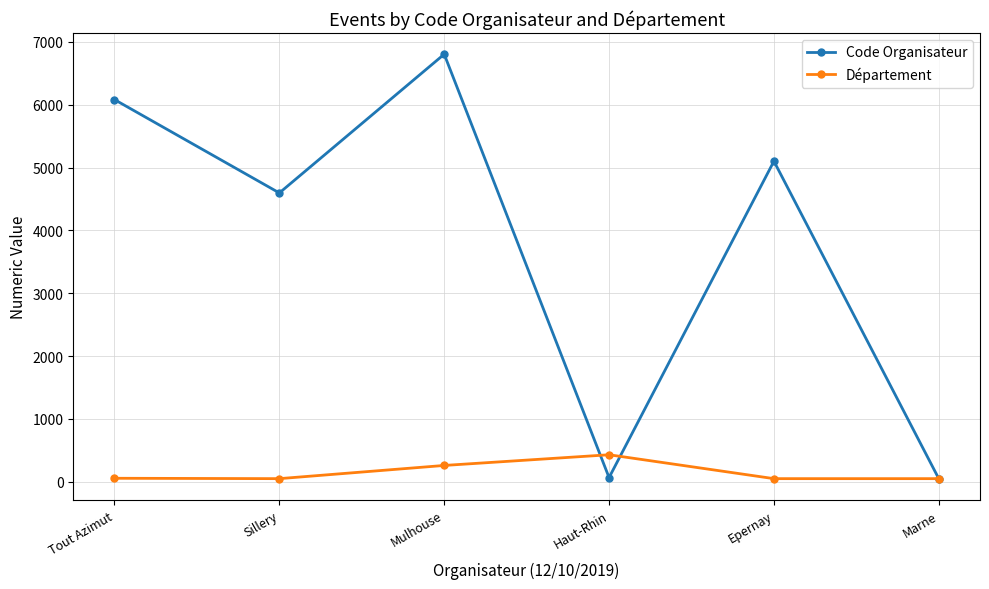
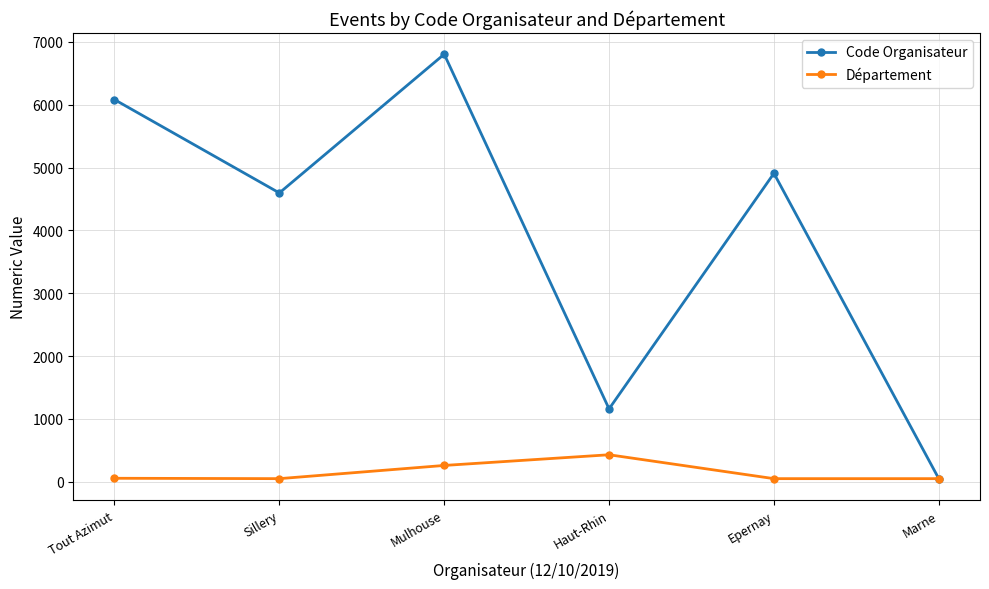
Code Organisateur, Haut-Rhin: 100 -> 1200
Code Organisateur, Epernay: 5100 -> 4900
